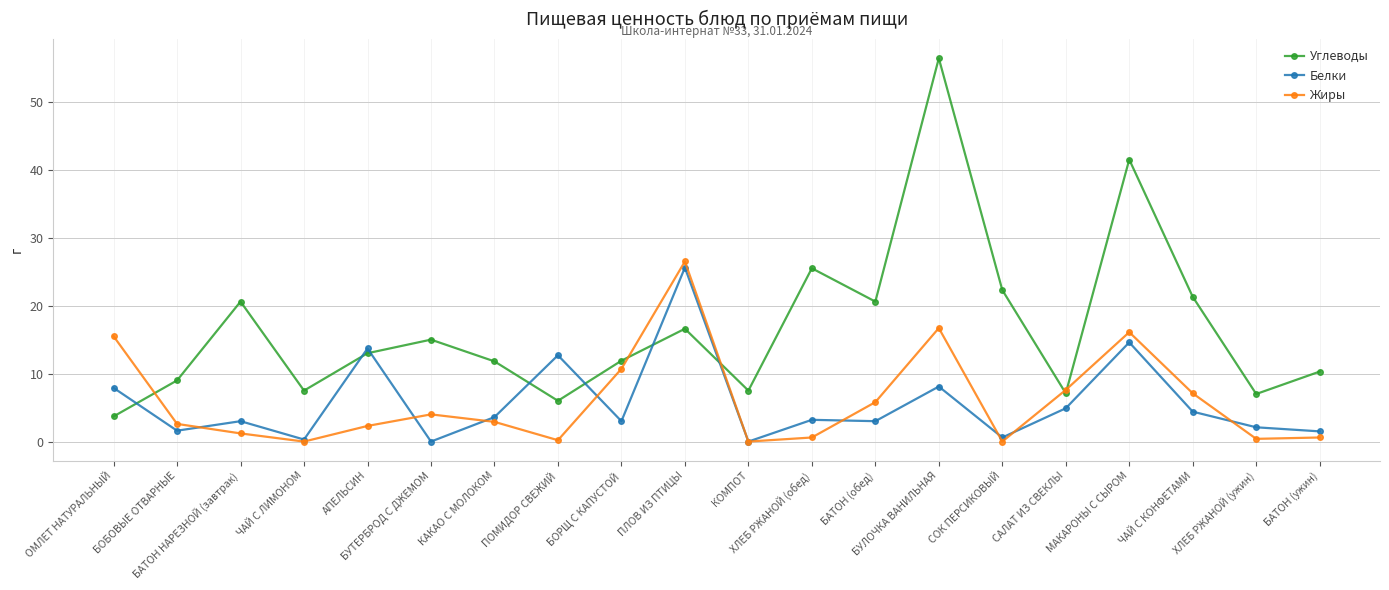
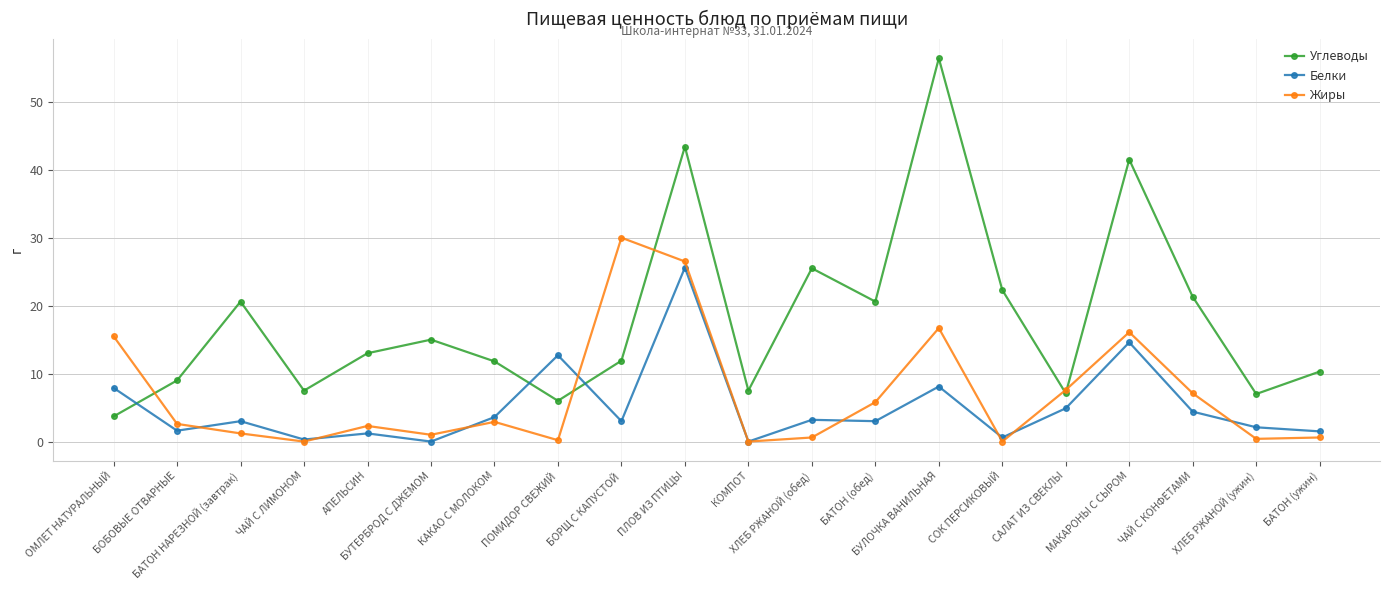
Белки, АПЕЛЬСИН: 14 -> 1
Жиры, БУТЕРБРОД С ДЖЕМОМ: 4 -> 1
Жиры, БОРЩ С КАПУСТОЙ: 11 -> 30
Углеводы, ПЛОВ ИЗ ПТИЦЫ: 17 -> 43
